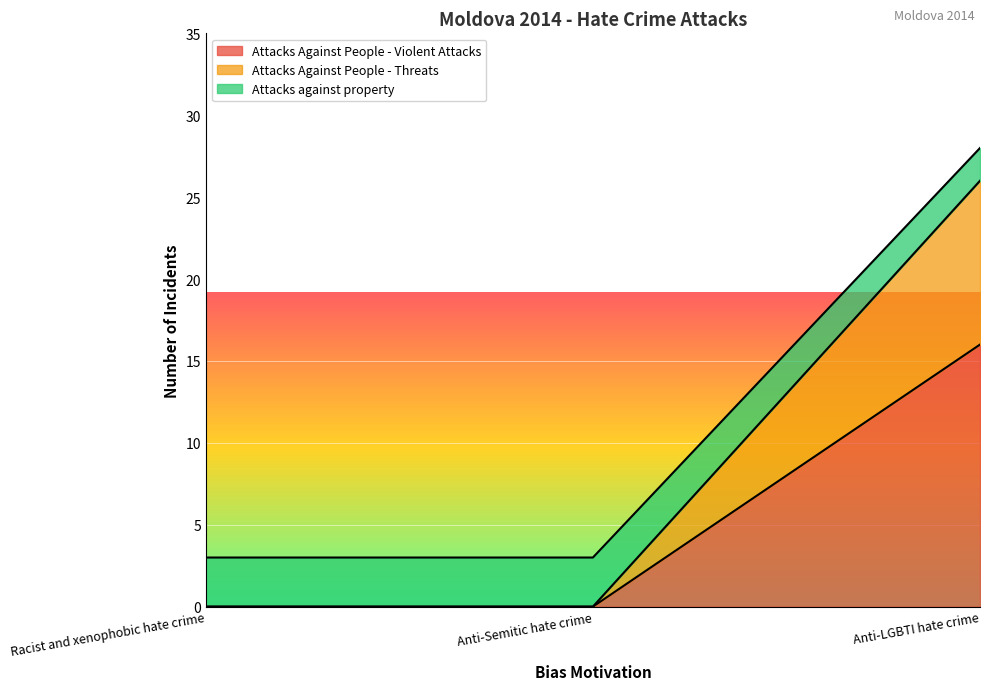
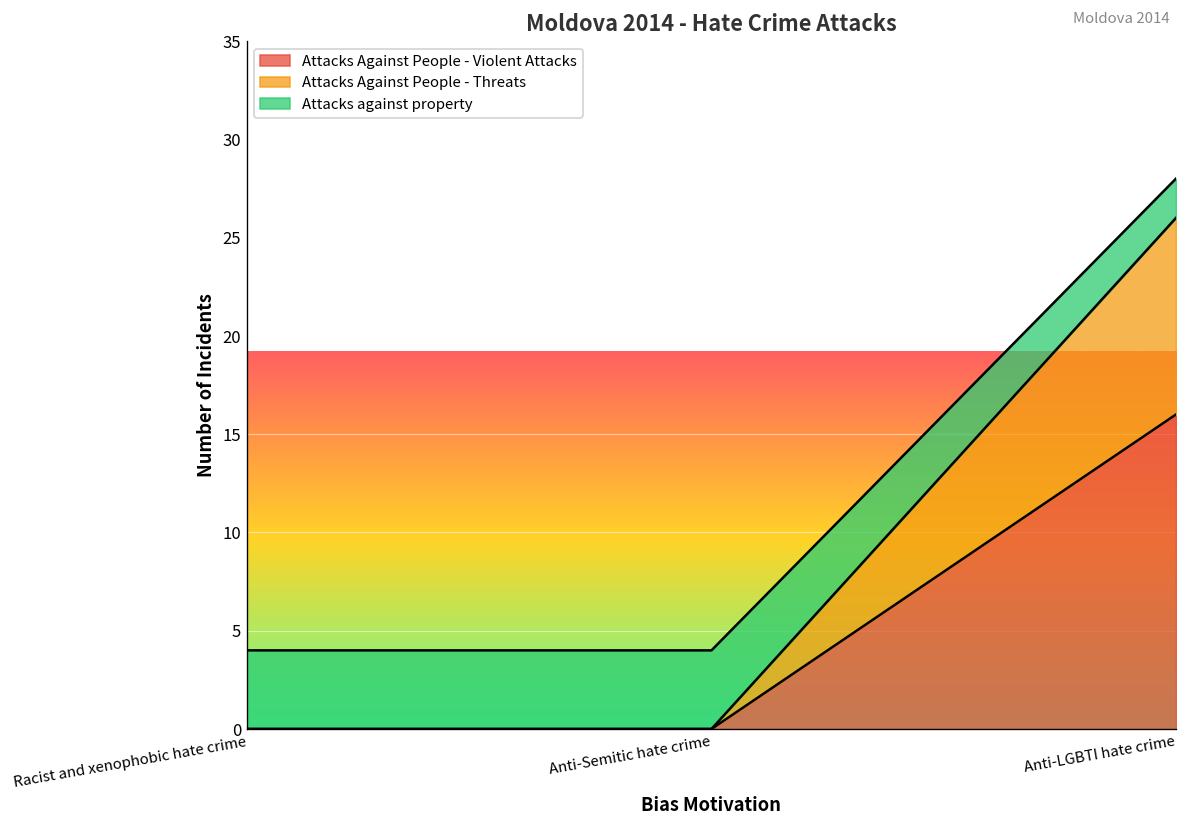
Attacks against property, Racist and xenophobic hate crime: 3 -> 4
Attacks against property, Anti-Semitic hate crime: 3 -> 4
